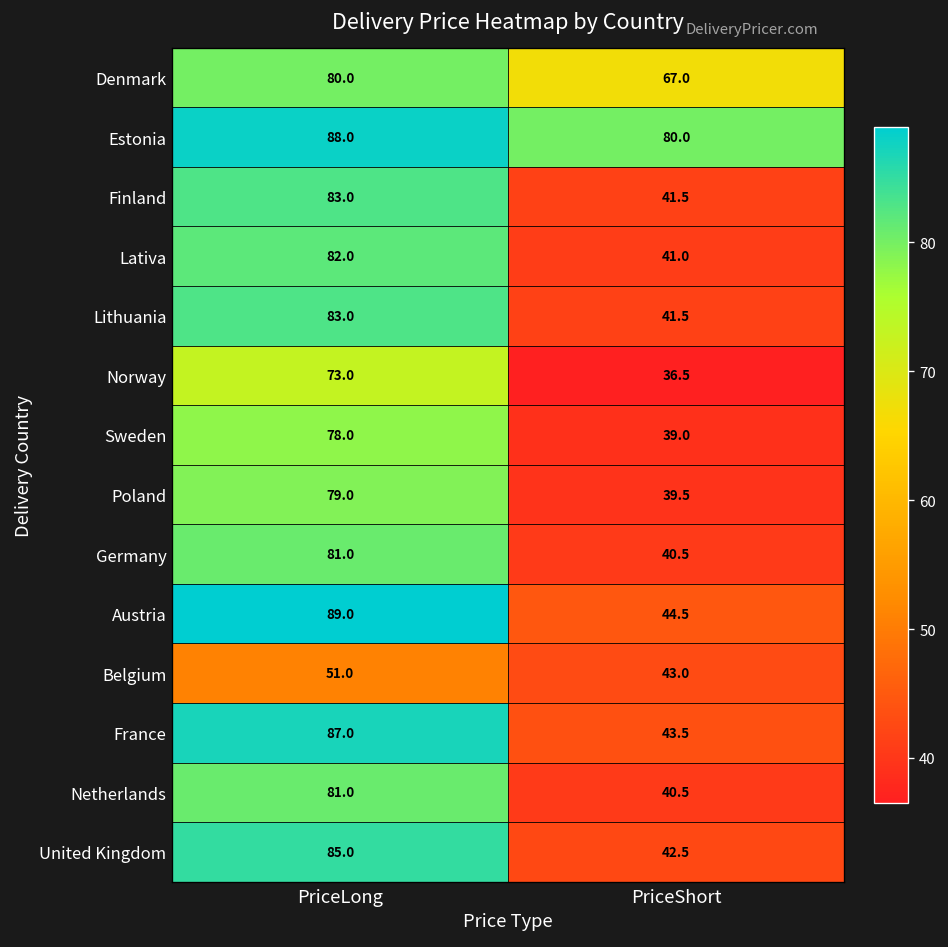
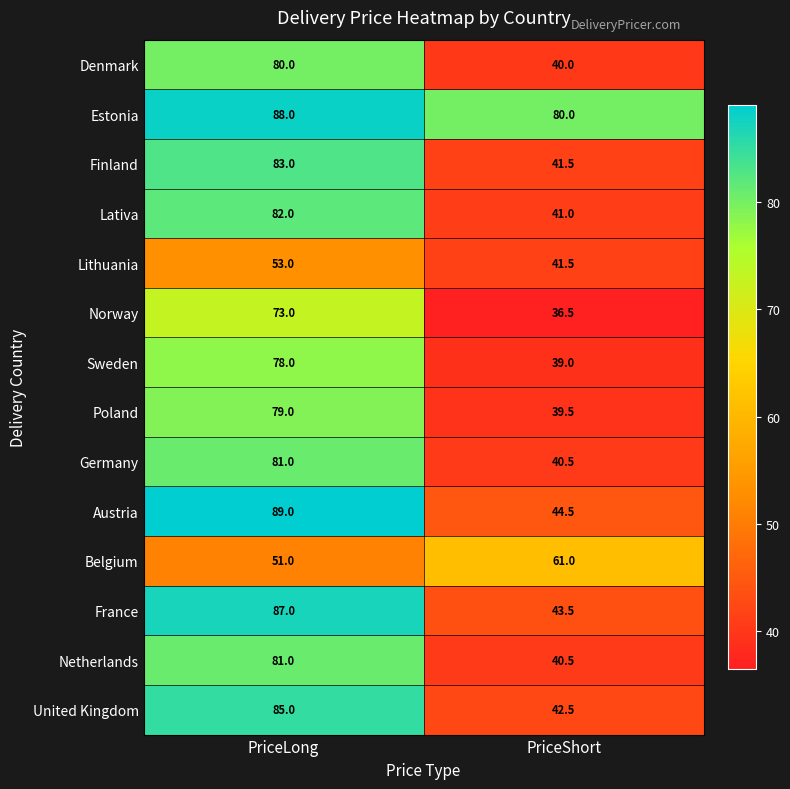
Denmark, PriceShort: 67.0 -> 40.0
Lithuania, PriceLong: 83.0 -> 53.0
Belgium, PriceShort: 43.0 -> 61.0
